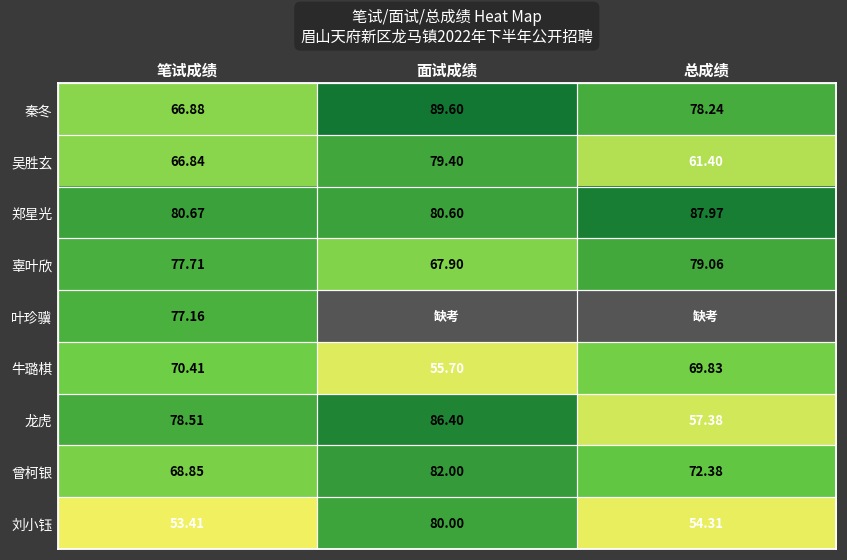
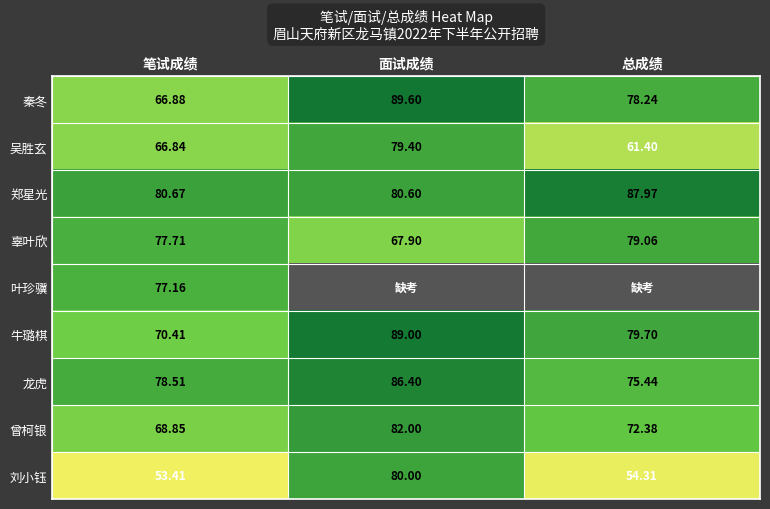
牛璐棋, 面试成绩: 55.70 -> 89.00
牛璐棋, 总成绩: 69.83 -> 79.70
龙虎, 总成绩: 57.38 -> 75.44
